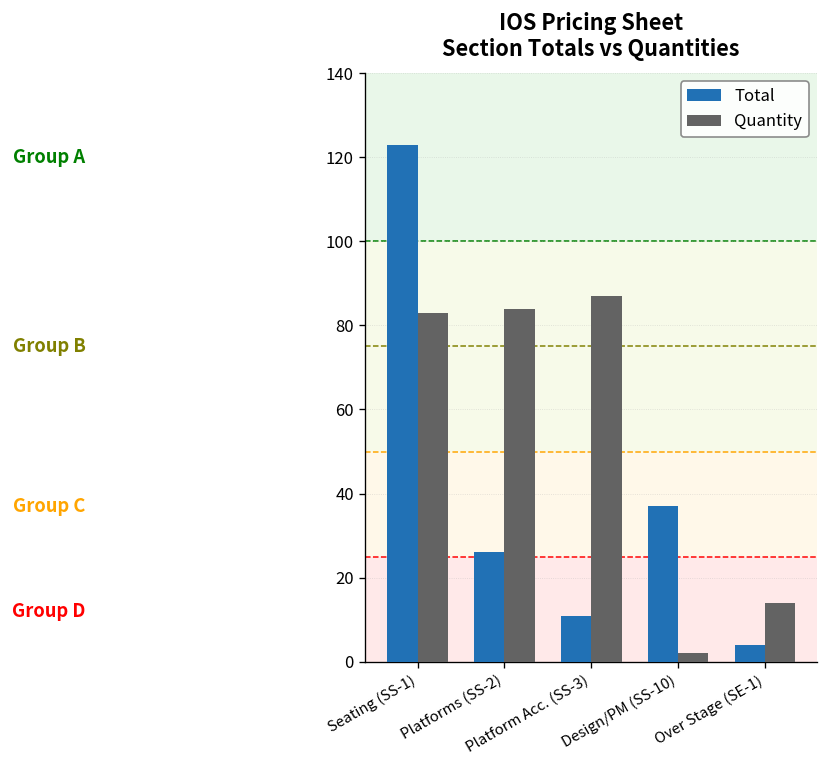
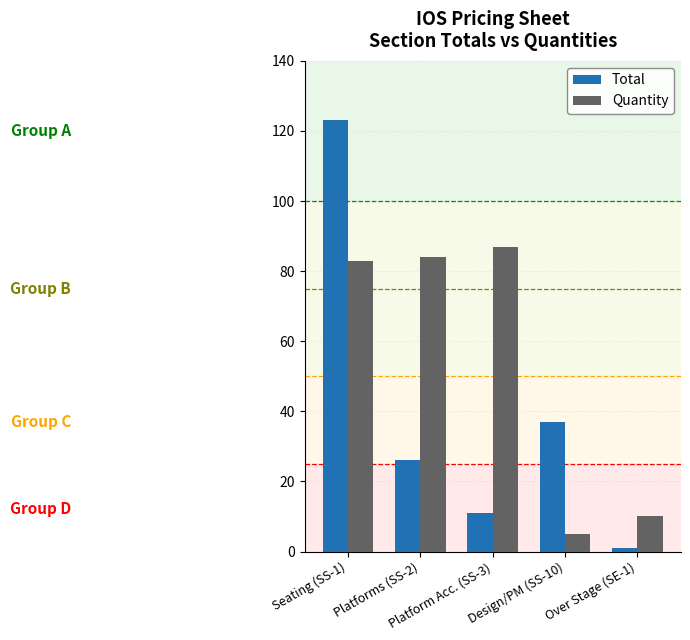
Quantity, Design/PM (SS-10): 2 -> 5
Total, Over Stage (SE-1): 4 -> 1
Quantity, Over Stage (SE-1): 14 -> 10
